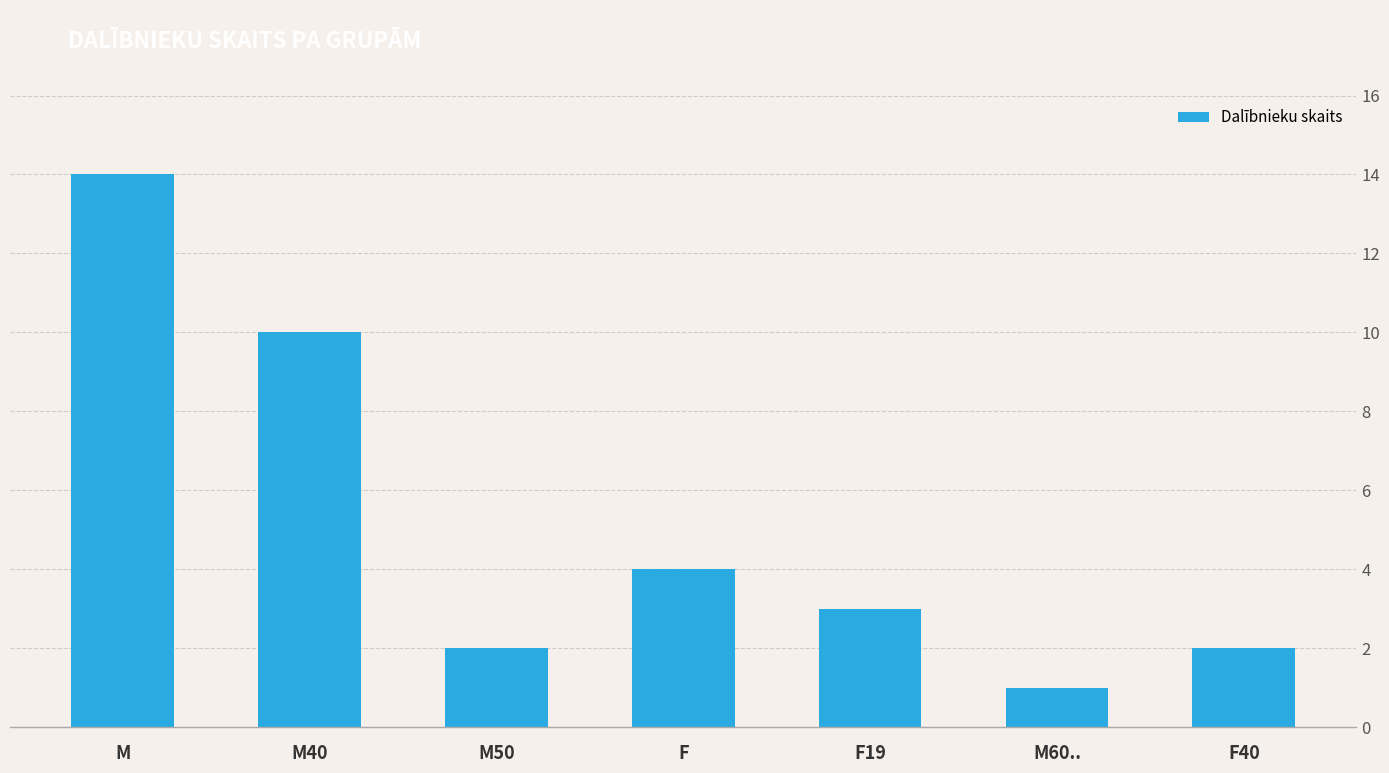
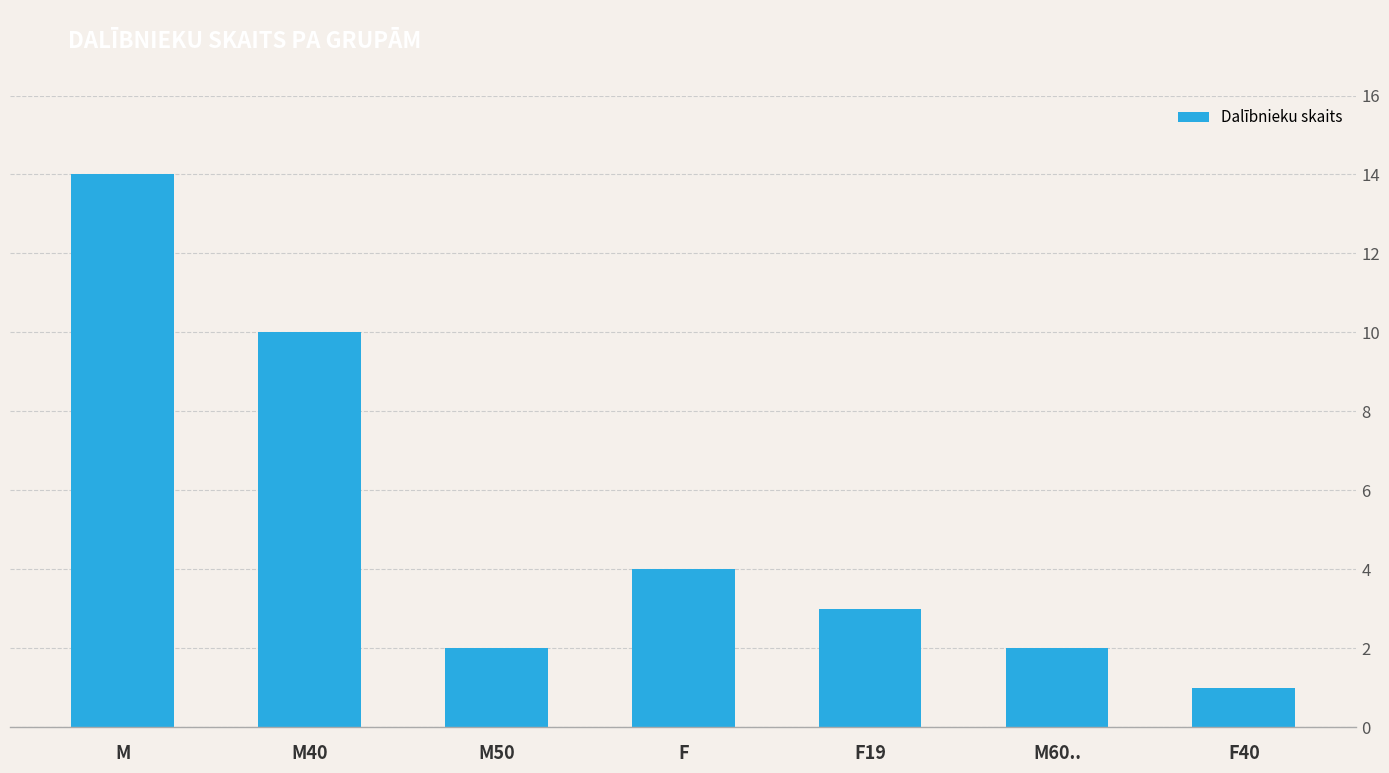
M60..: 1 -> 2
F40: 2 -> 1
